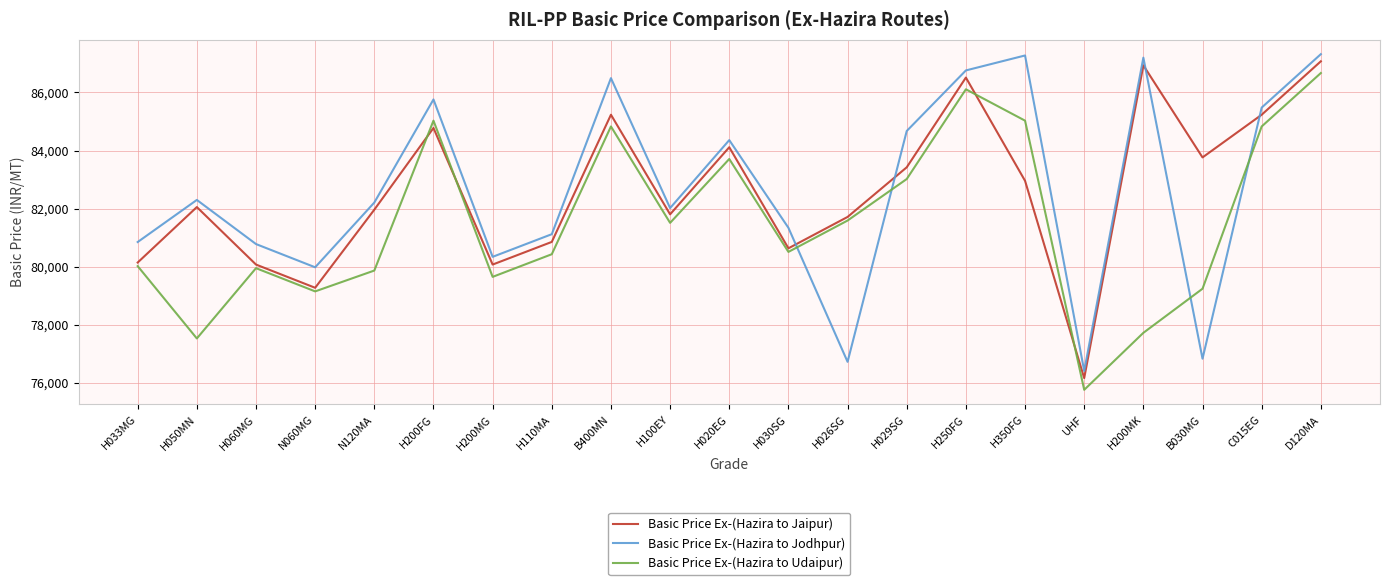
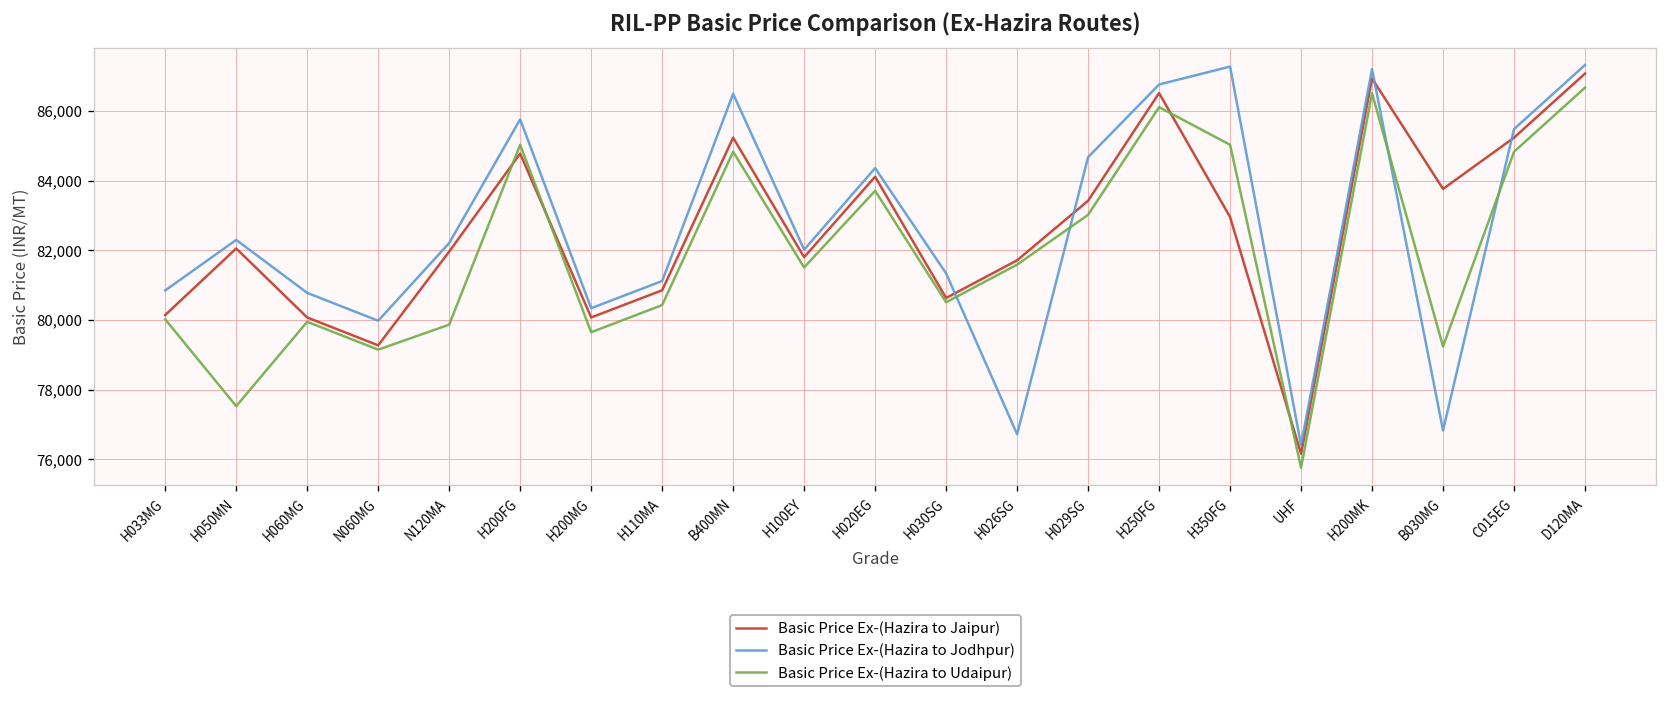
Basic Price Ex-(Hazira to Udaipur), H200MK: 77,700 -> 86,500
